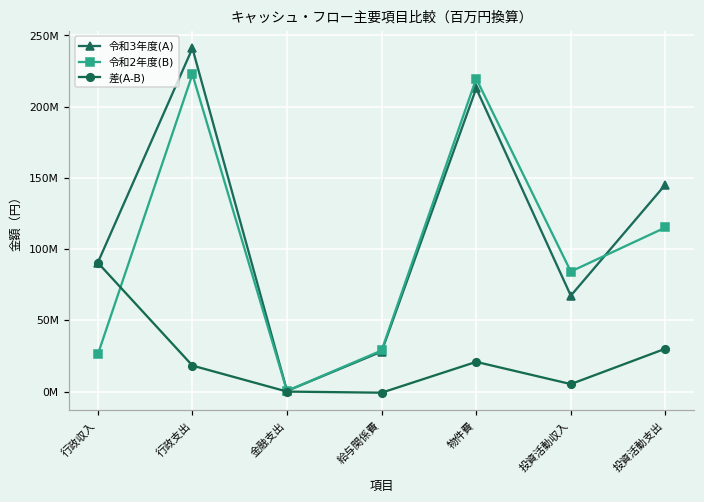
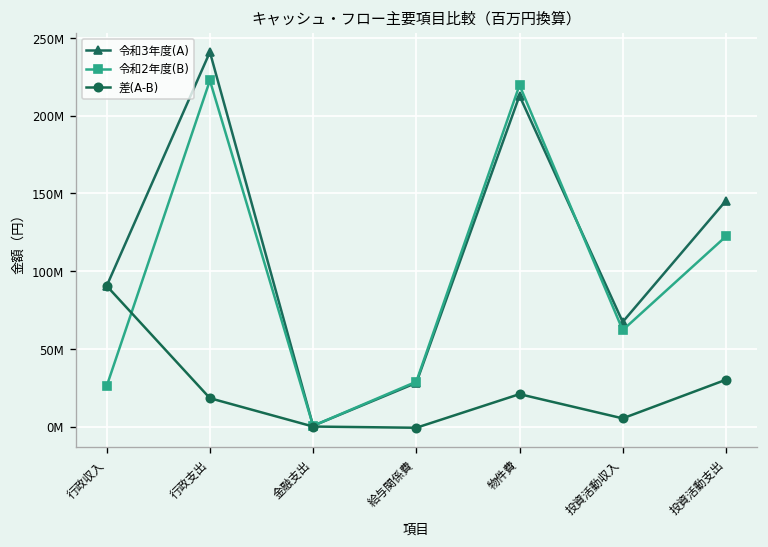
令和2年度(B), 投資活動収入: 84000000 -> 62000000
令和2年度(B), 投資活動支出: 115000000 -> 122000000
